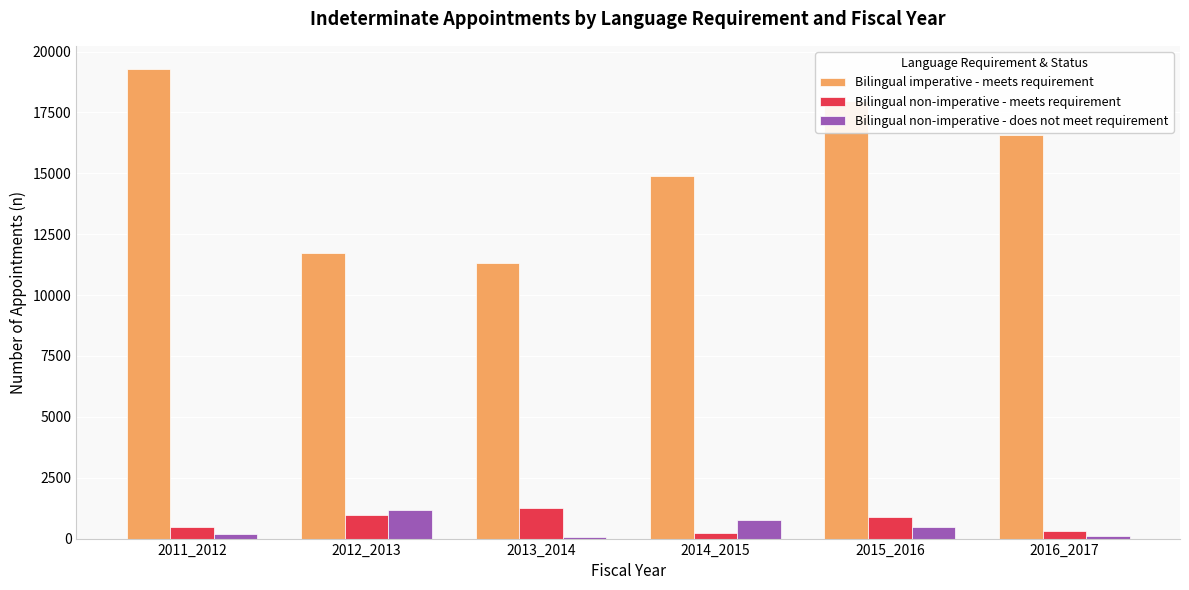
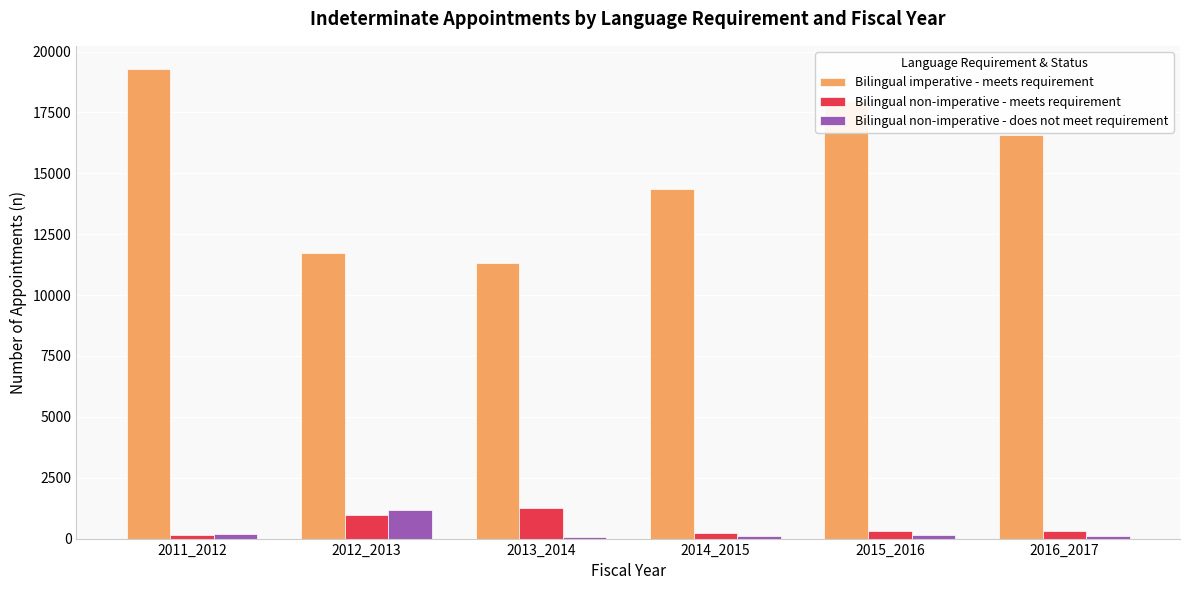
Bilingual non-imperative - meets requirement, 2011_2012: 500 -> 200
Bilingual imperative - meets requirement, 2014_2015: 14900 -> 14400
Bilingual non-imperative - does not meet requirement, 2014_2015: 800 -> 100
Bilingual non-imperative - meets requirement, 2015_2016: 900 -> 300
Bilingual non-imperative - does not meet requirement, 2015_2016: 500 -> 100
